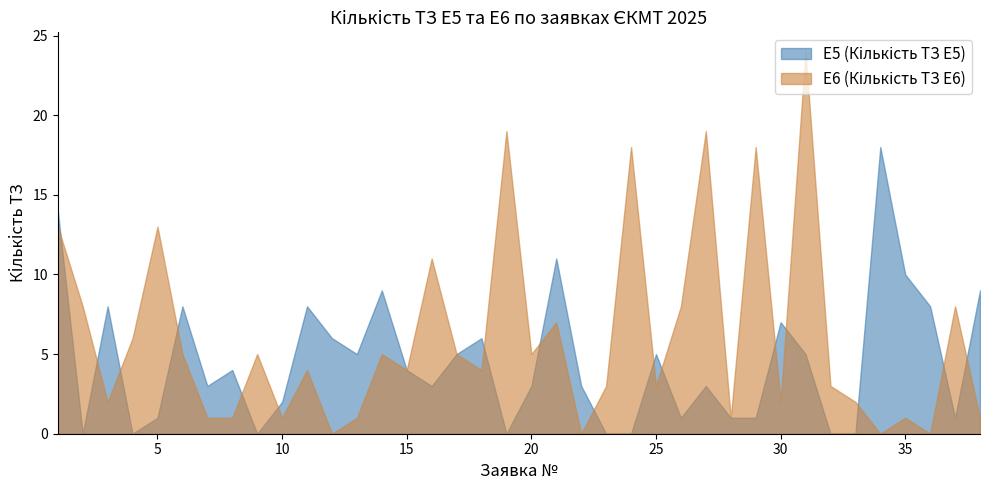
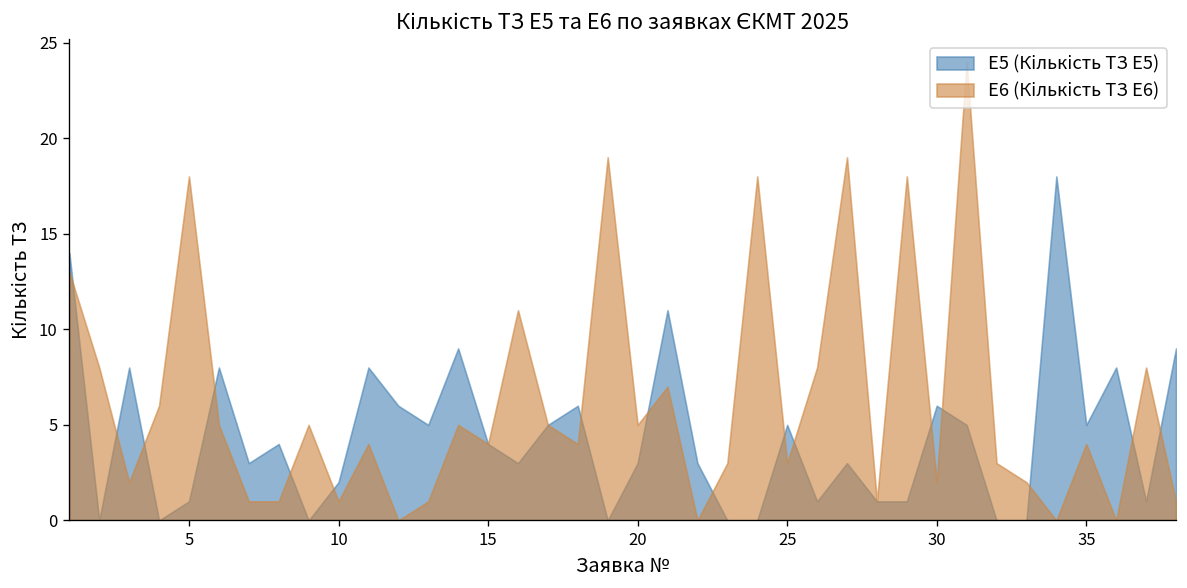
E6 (Кількість ТЗ E6), 5: 13 -> 18
E5 (Кількість ТЗ E5), 30: 7 -> 6
E5 (Кількість ТЗ E5), 35: 10 -> 5
E6 (Кількість ТЗ E6), 35: 1 -> 4
